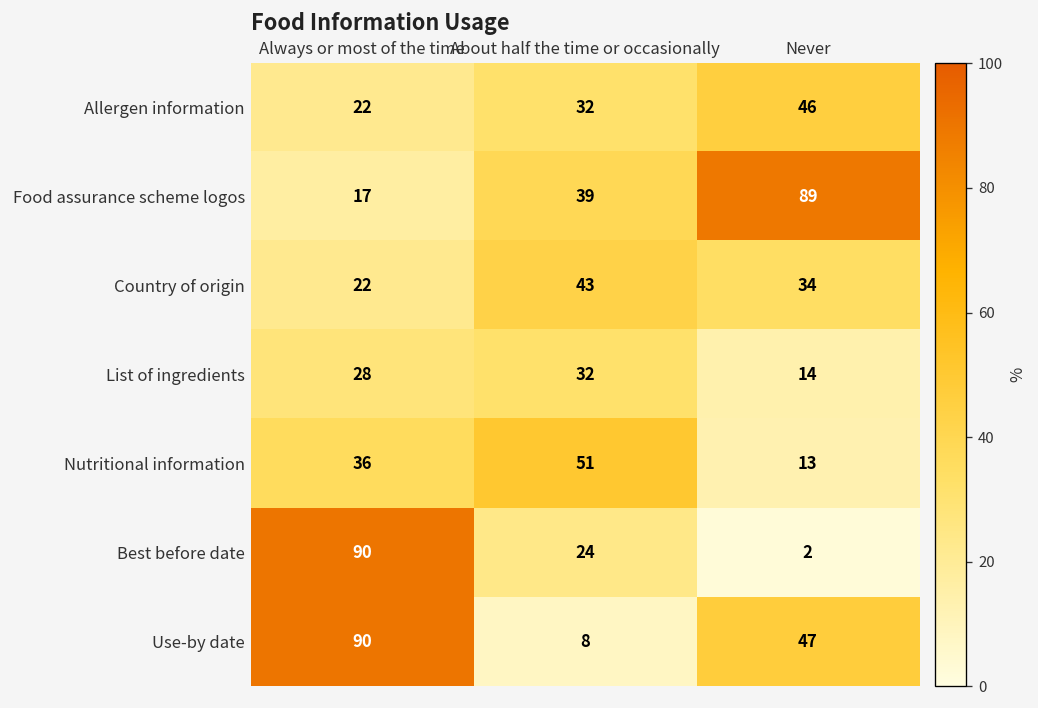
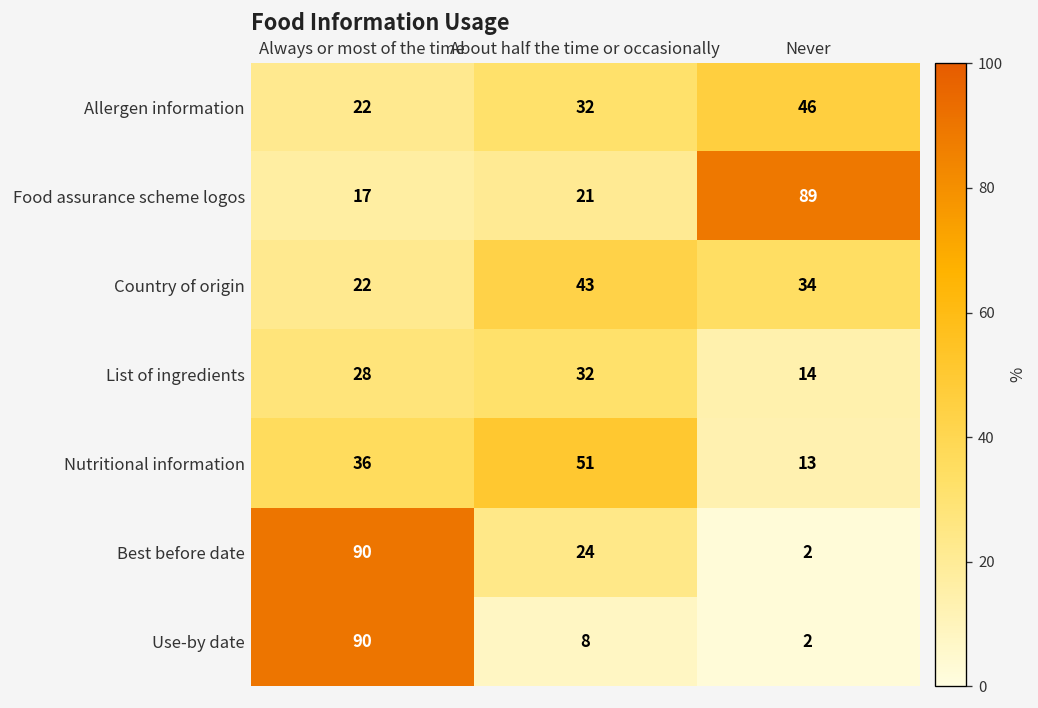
Food assurance scheme logos, About half the time or occasionally: 39 -> 21
Use-by date, Never: 47 -> 2
